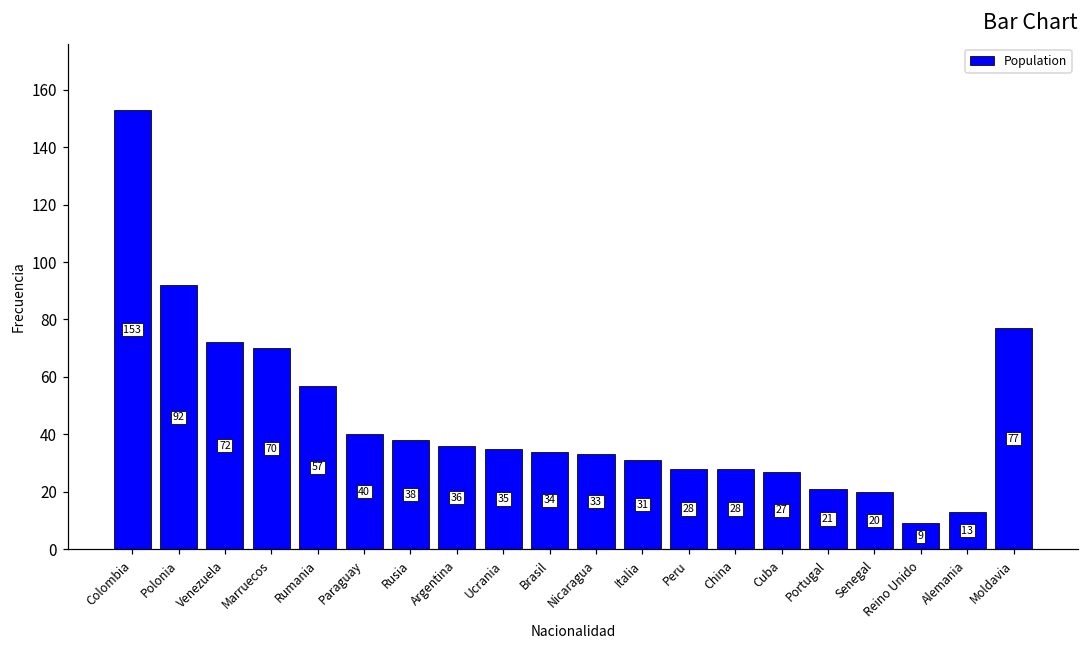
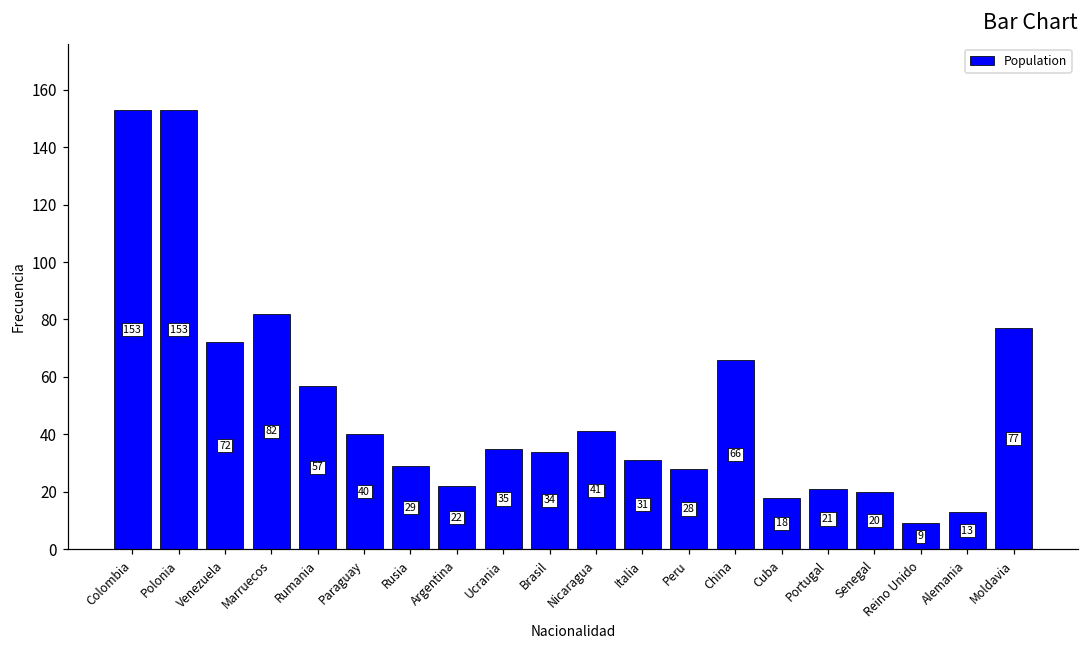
Polonia: 92 -> 153
Marruecos: 70 -> 82
Rusia: 38 -> 29
Argentina: 36 -> 22
Nicaragua: 33 -> 41
China: 28 -> 66
Cuba: 27 -> 18
